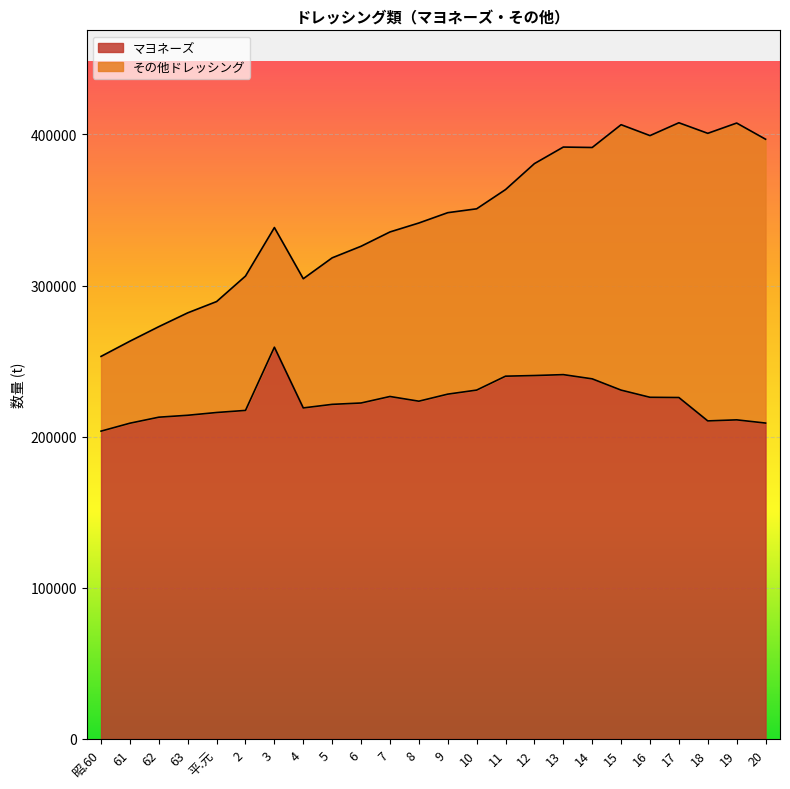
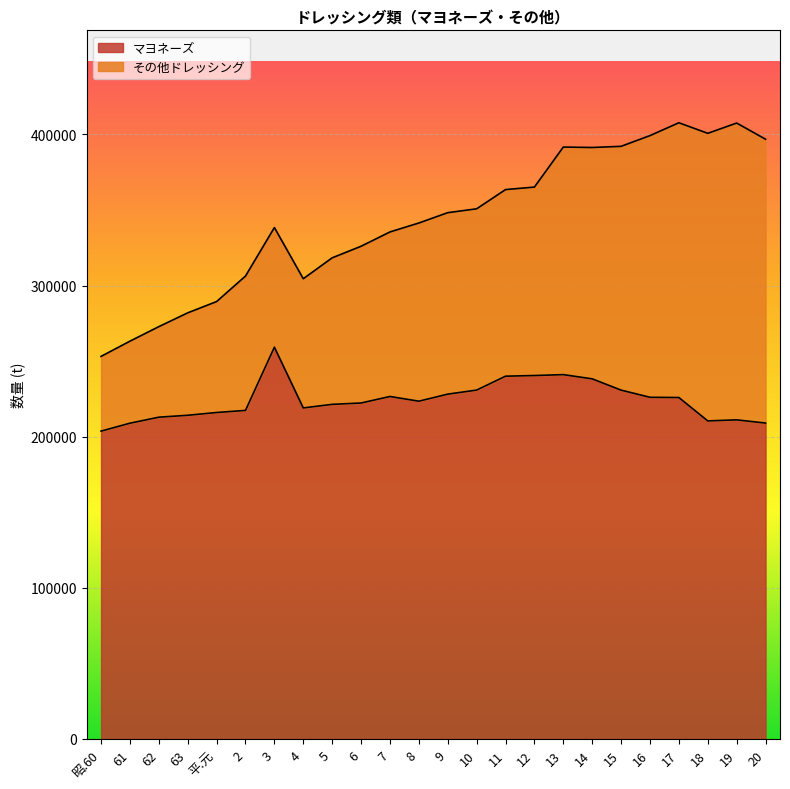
その他ドレッシング, 12: 140000 -> 125000
その他ドレッシング, 15: 176000 -> 161000
